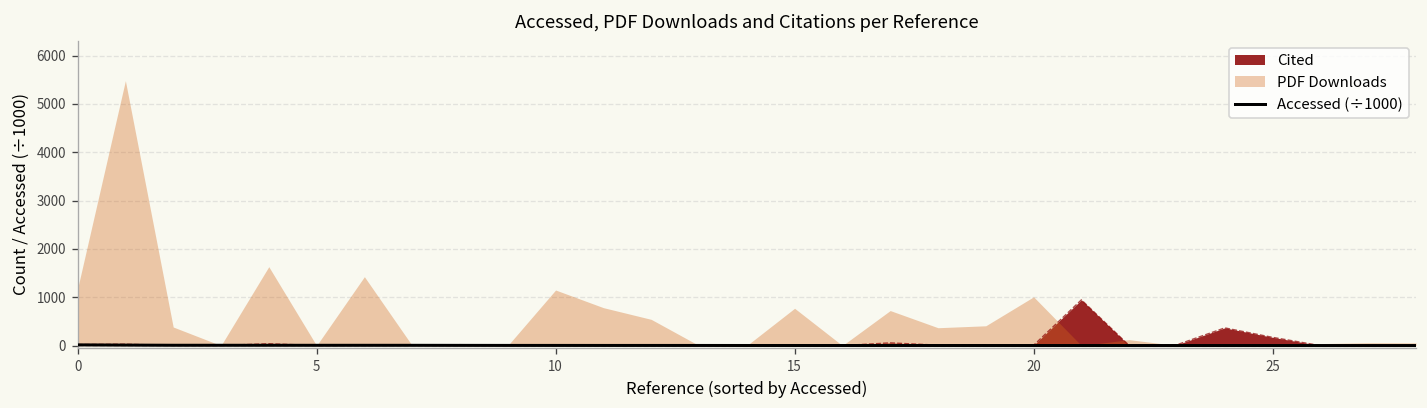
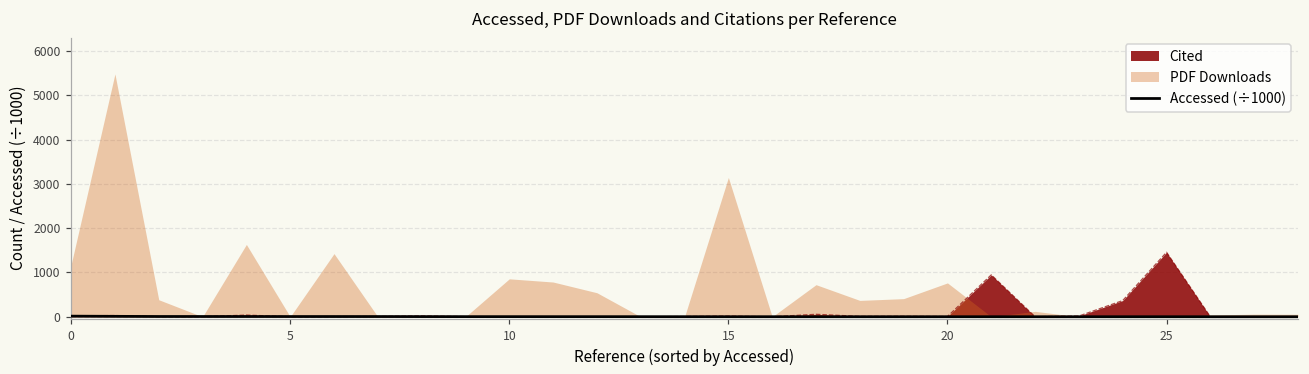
PDF Downloads, 10: 1100 -> 900
PDF Downloads, 15: 800 -> 3100
PDF Downloads, 20: 1000 -> 800
Cited, 25: 200 -> 1500
